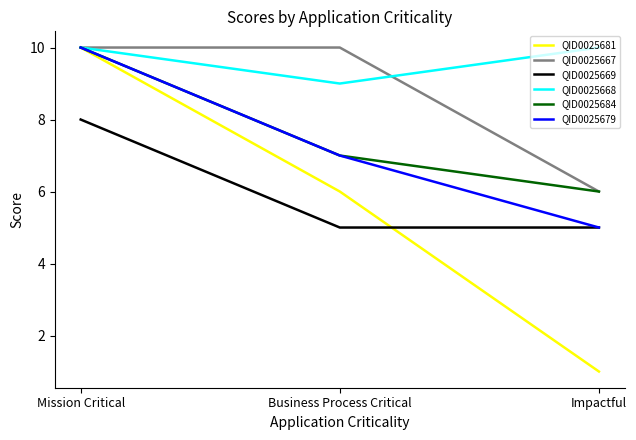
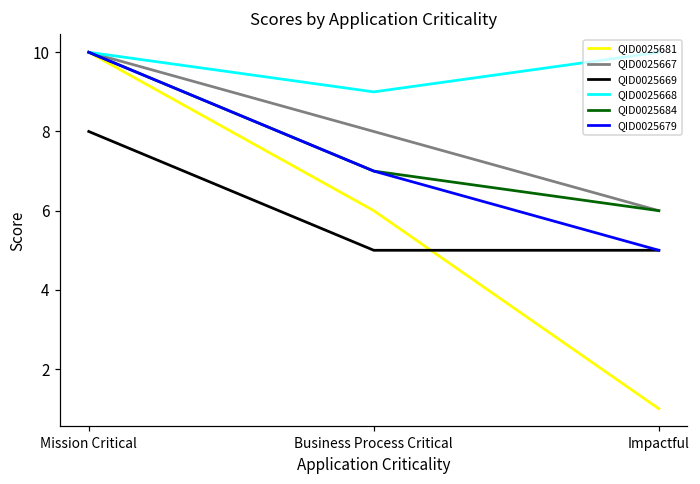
QID0025667, Business Process Critical: 10 -> 8
